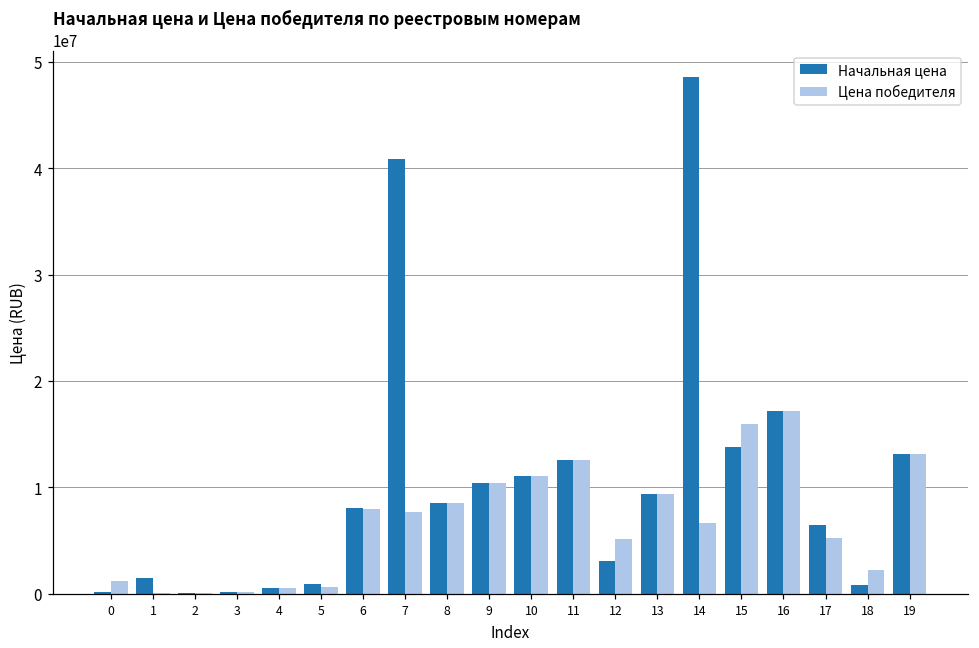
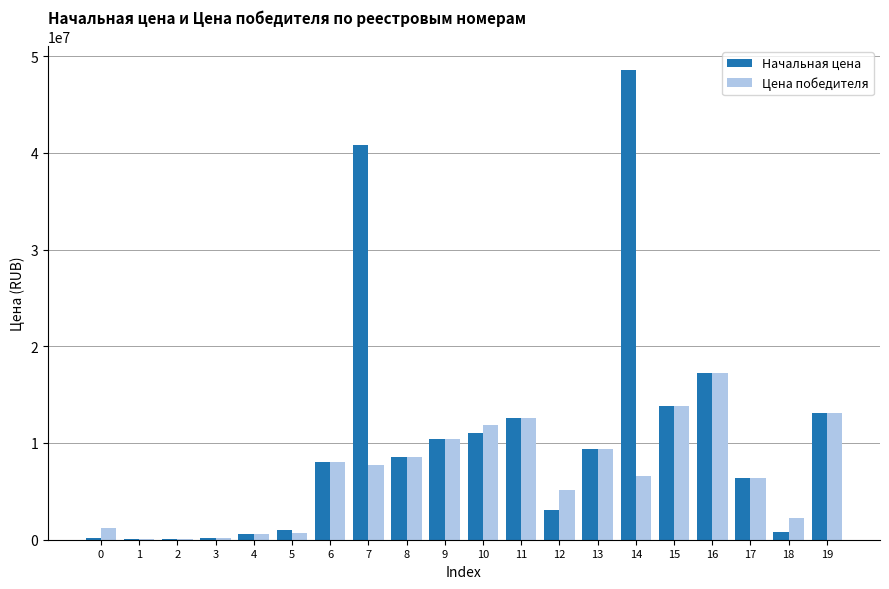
Начальная цена, 1: 1000000 -> 0
Цена победителя, 10: 11000000 -> 12000000
Цена победителя, 15: 16000000 -> 14000000
Цена победителя, 17: 5000000 -> 6000000
